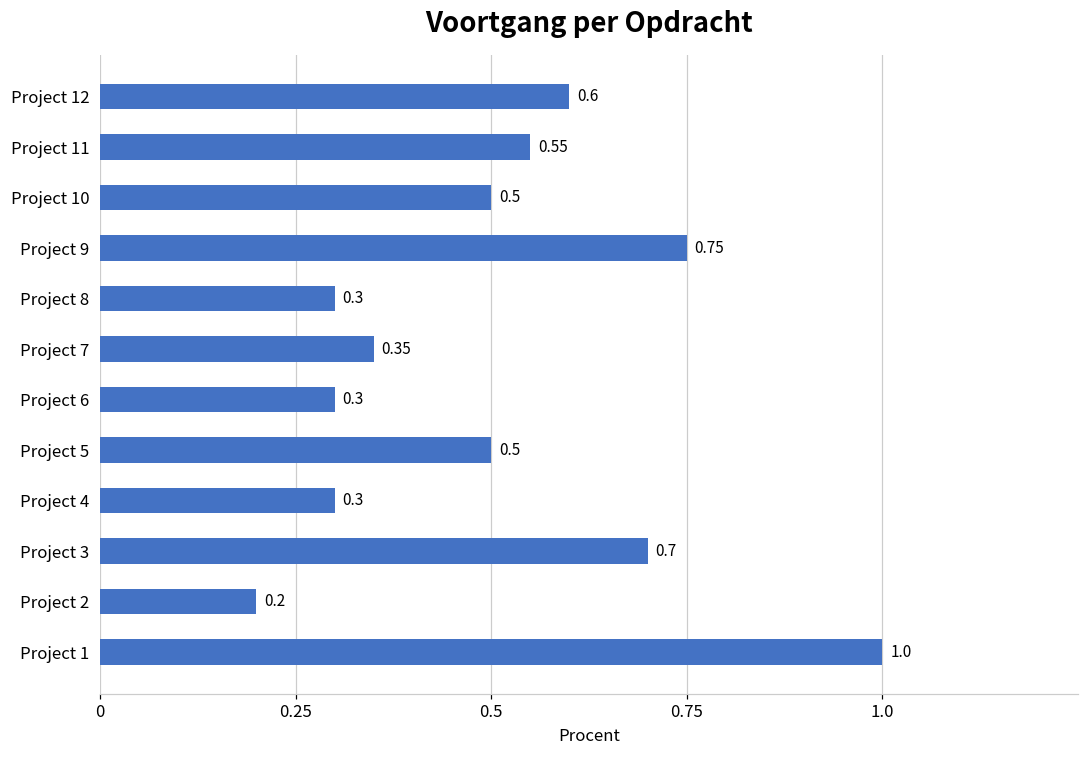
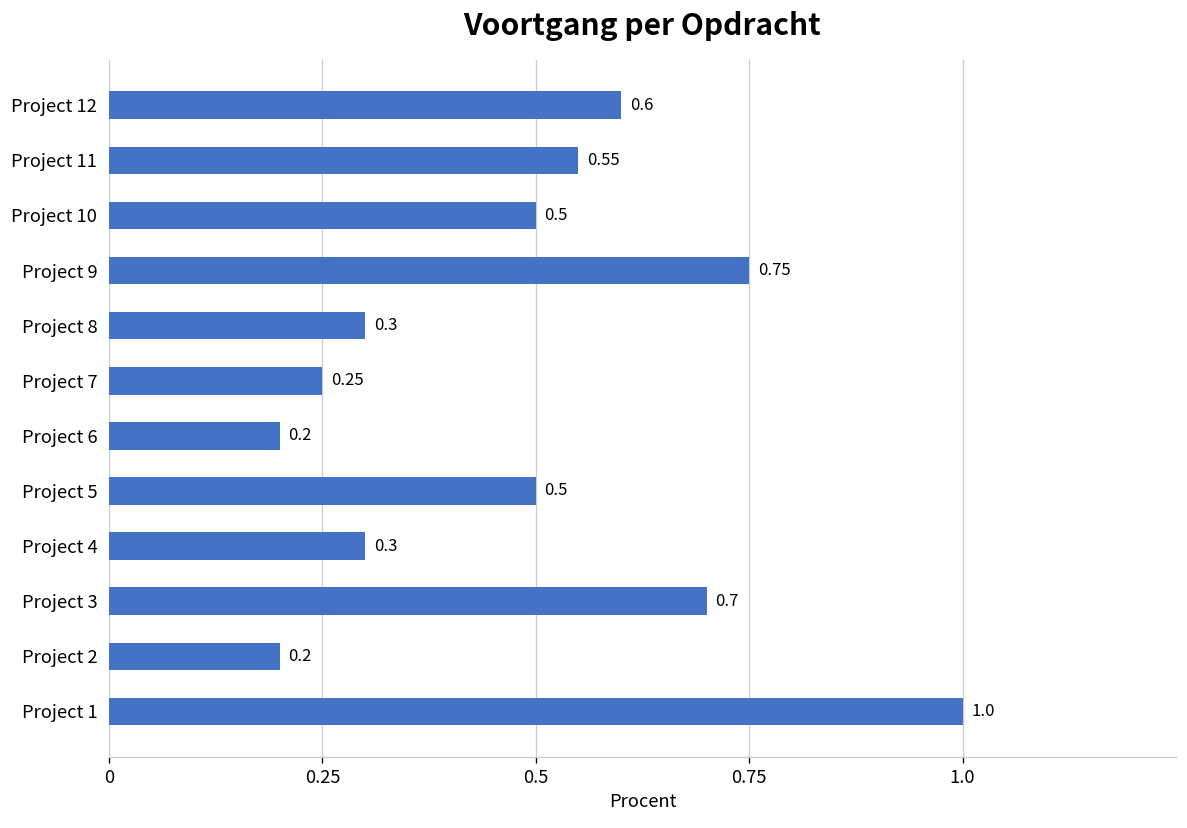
Project 7: 0.35 -> 0.25
Project 6: 0.3 -> 0.2
